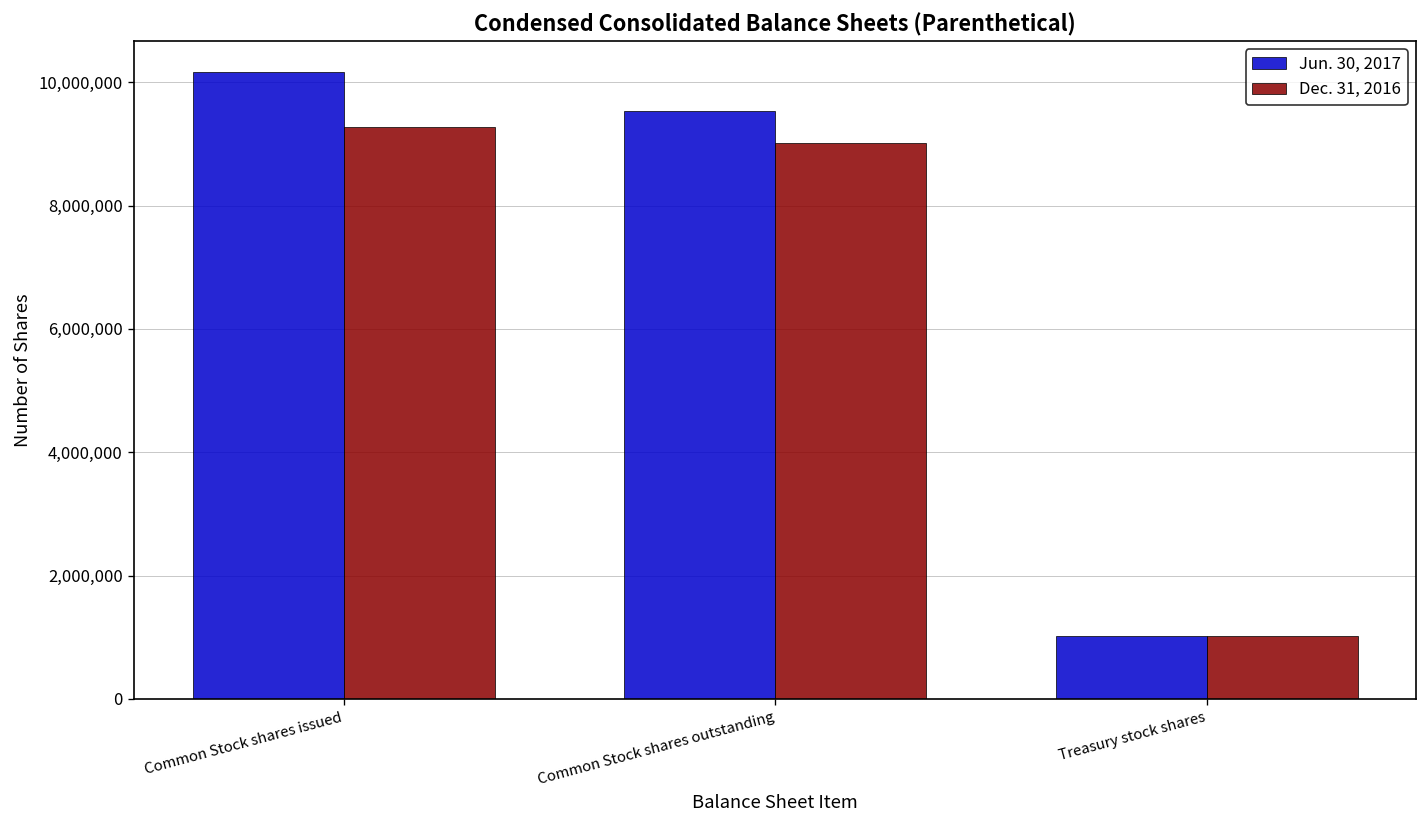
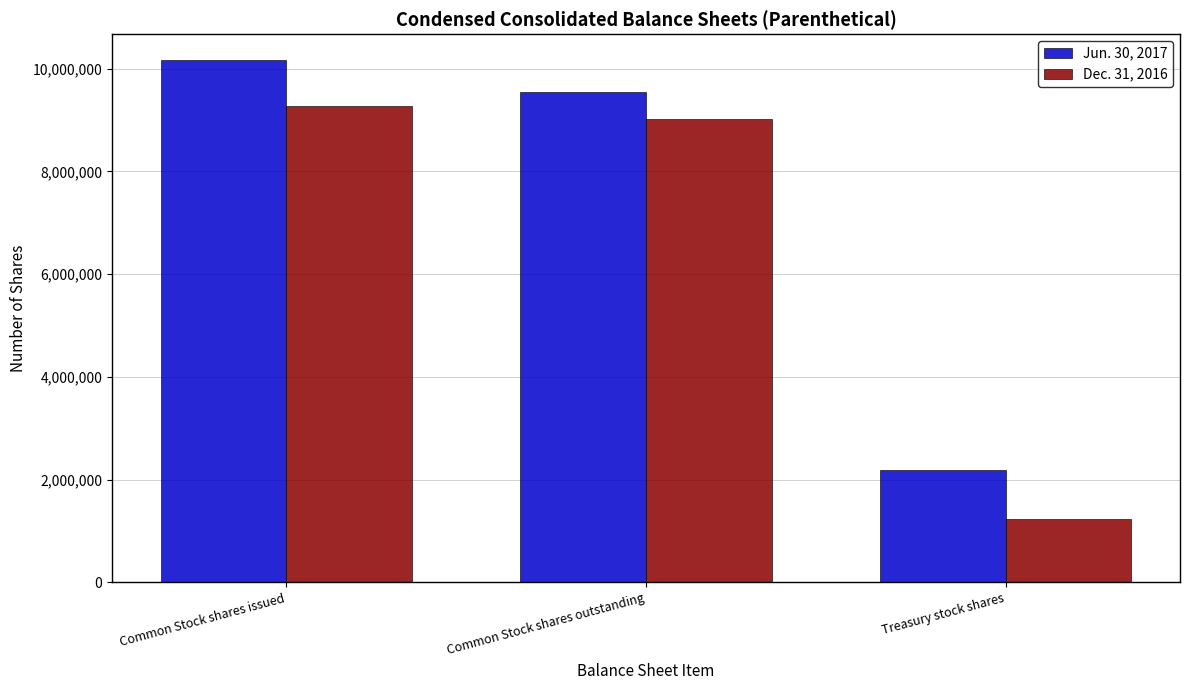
Jun. 30, 2017, Treasury stock shares: 1,000,000 -> 2,200,000
Dec. 31, 2016, Treasury stock shares: 1,000,000 -> 1,200,000
